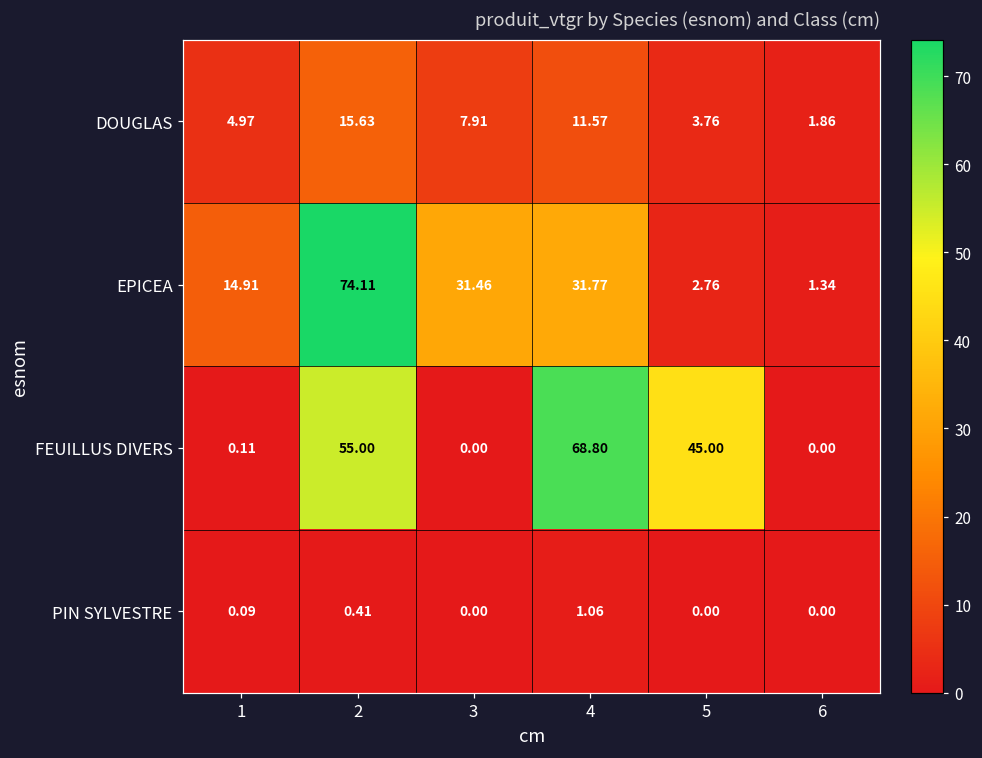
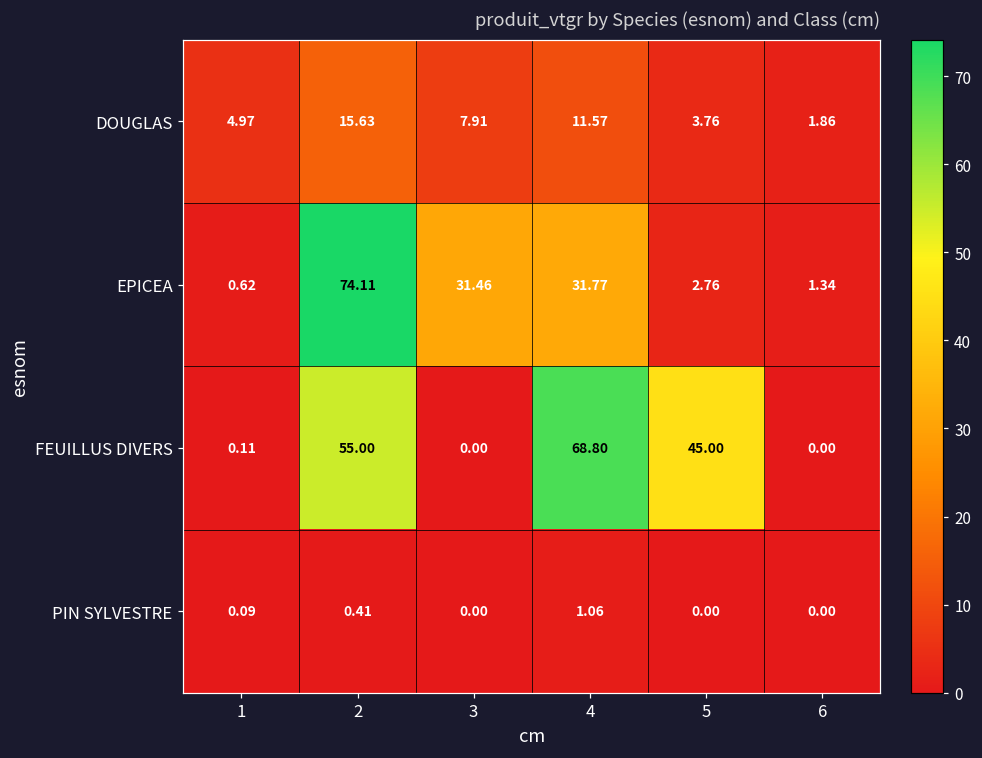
EPICEA, 1: 14.91 -> 0.62
